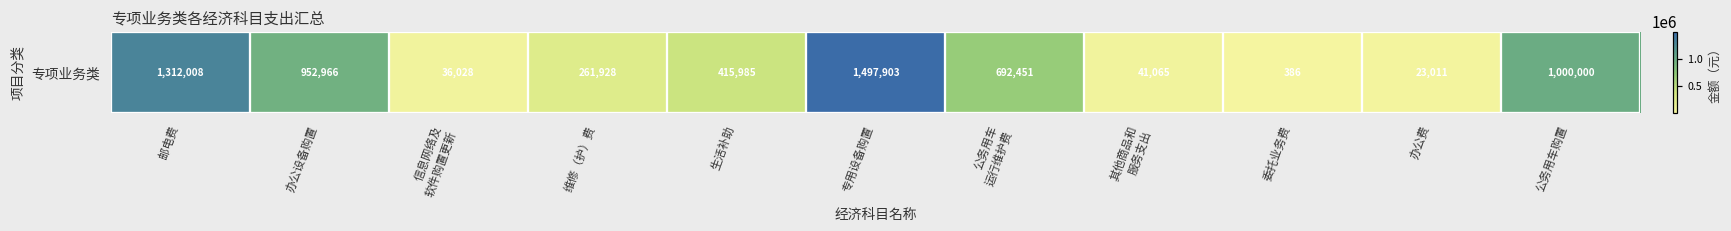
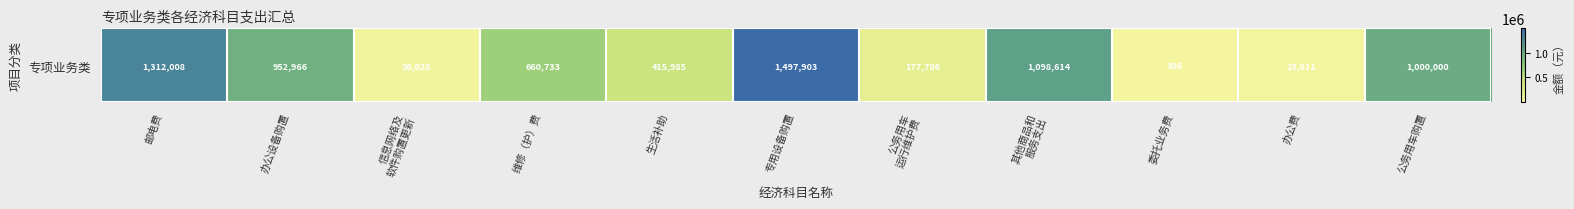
专项业务类, 维修（护）费: 261,928 -> 660,733
专项业务类, 公务用车 运行维护费: 692,451 -> 177,786
专项业务类, 其他商品和 服务支出: 41,065 -> 1,098,614
